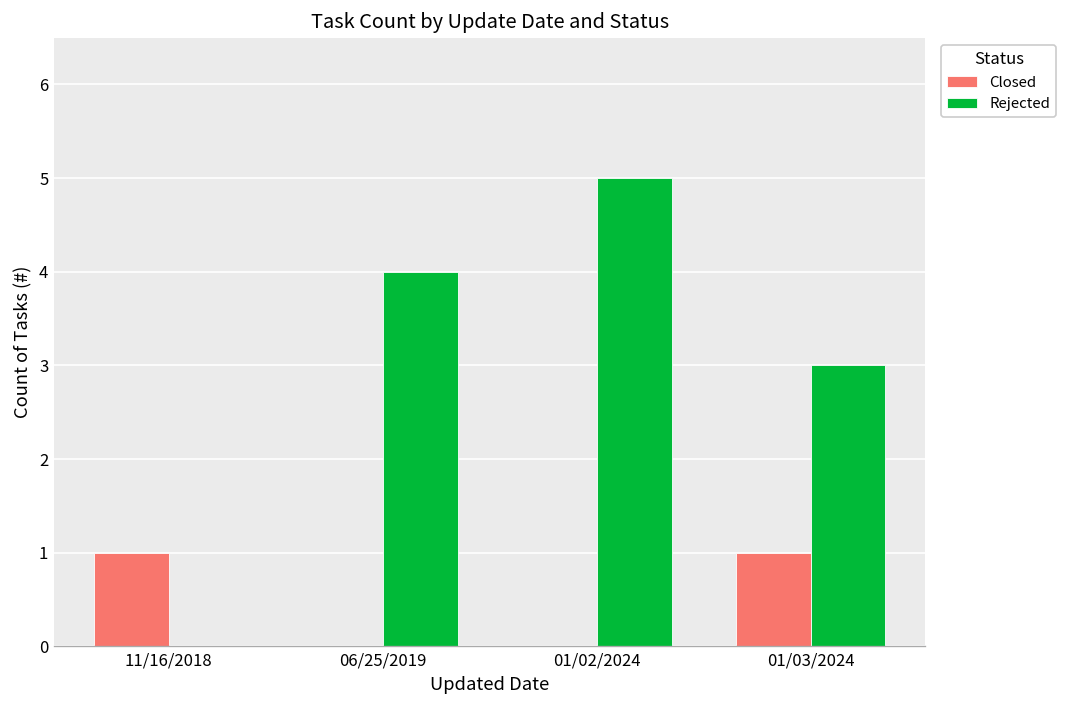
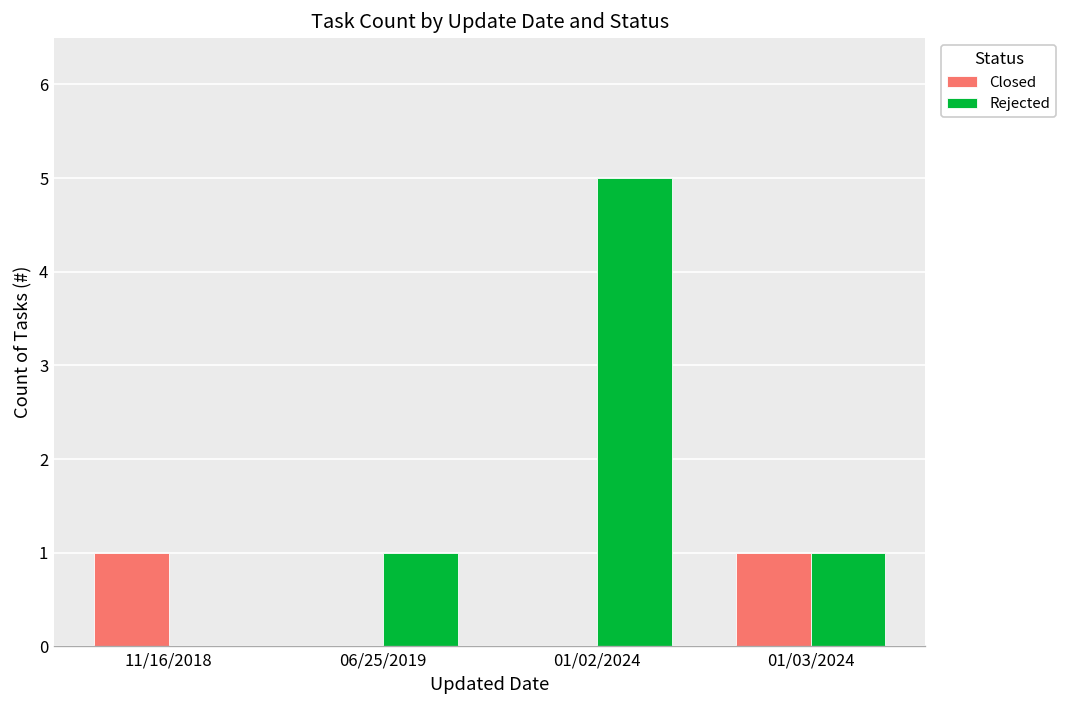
Rejected, 06/25/2019: 4 -> 1
Rejected, 01/03/2024: 3 -> 1
